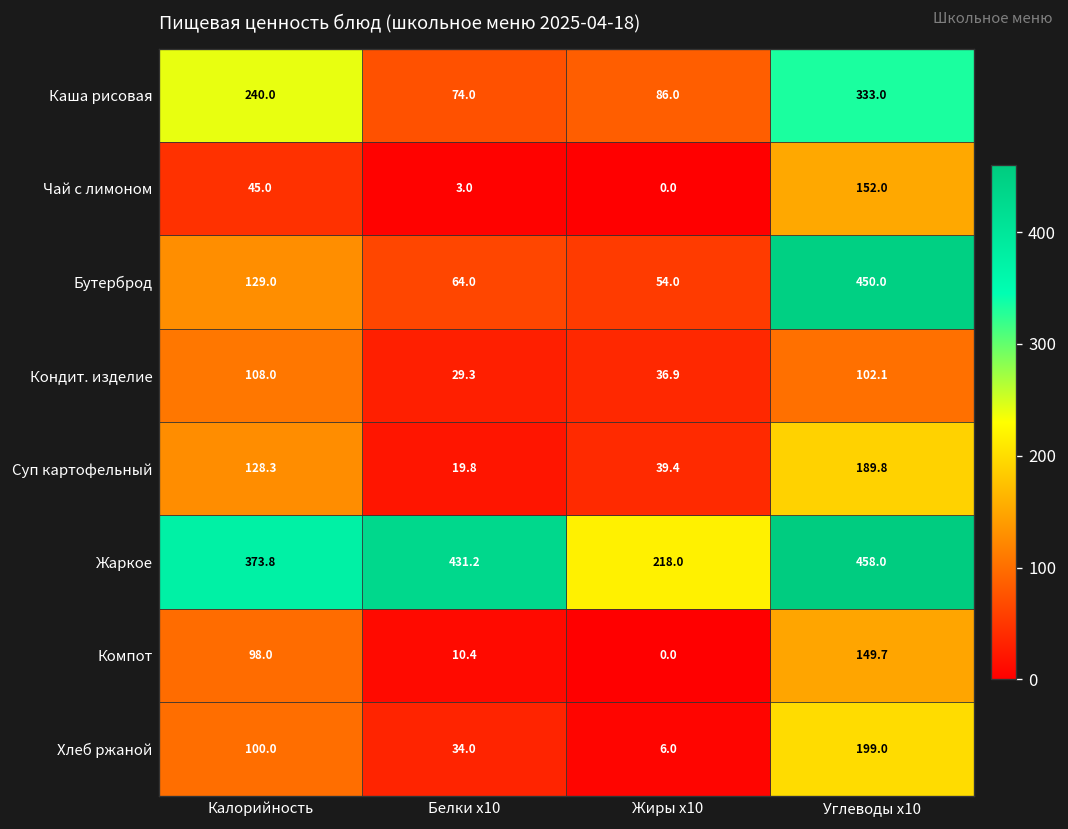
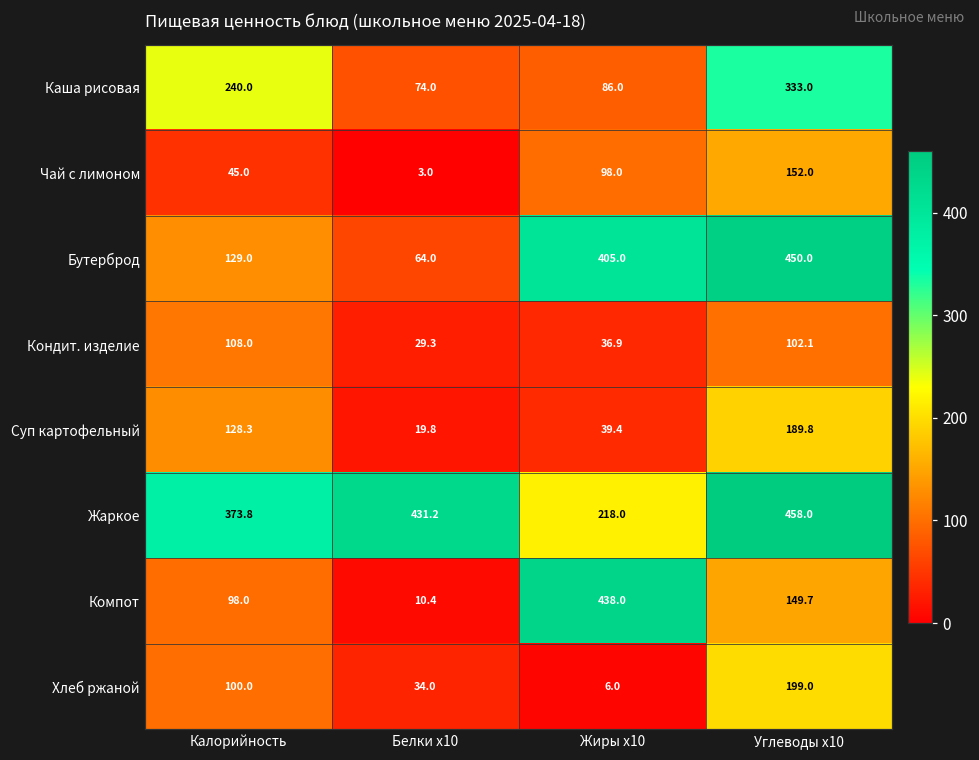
Чай с лимоном, Жиры x10: 0.0 -> 98.0
Бутерброд, Жиры x10: 54.0 -> 405.0
Компот, Жиры x10: 0.0 -> 438.0
